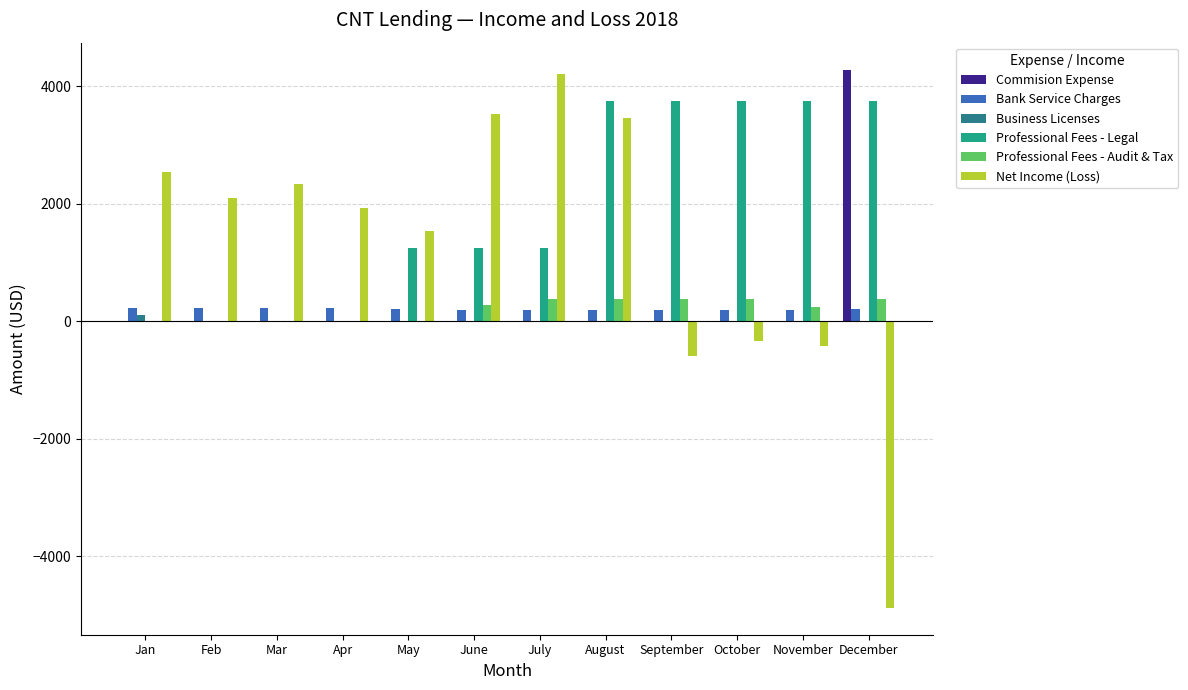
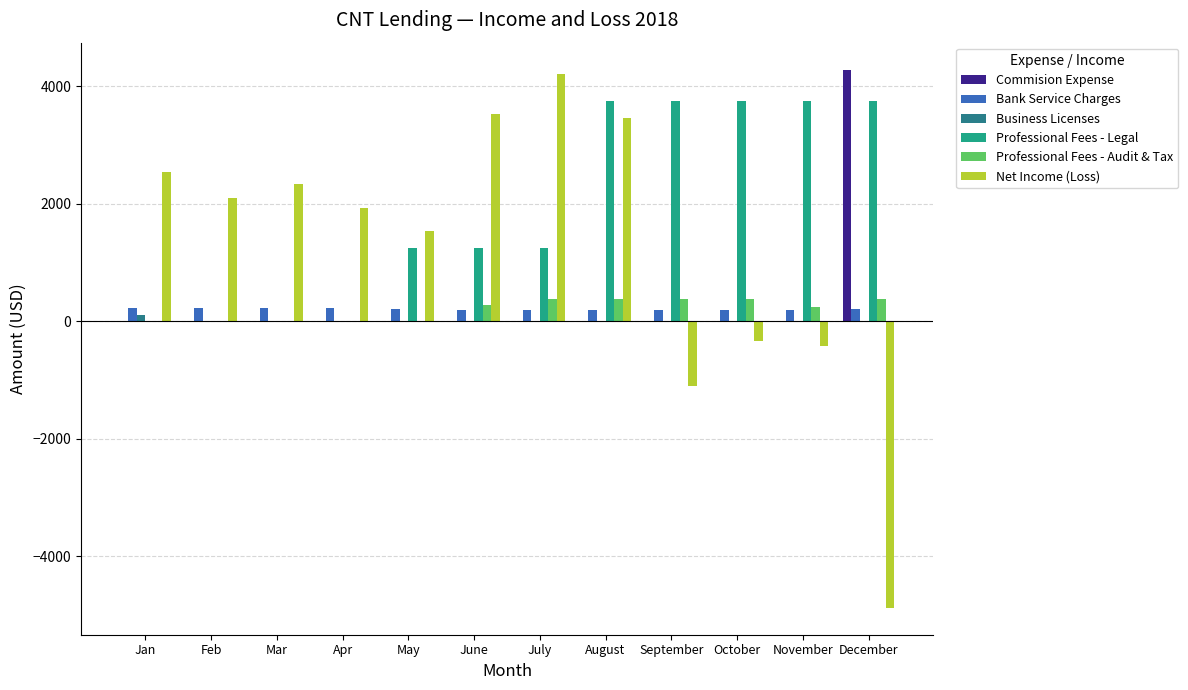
Net Income (Loss), September: -600 -> -1100
